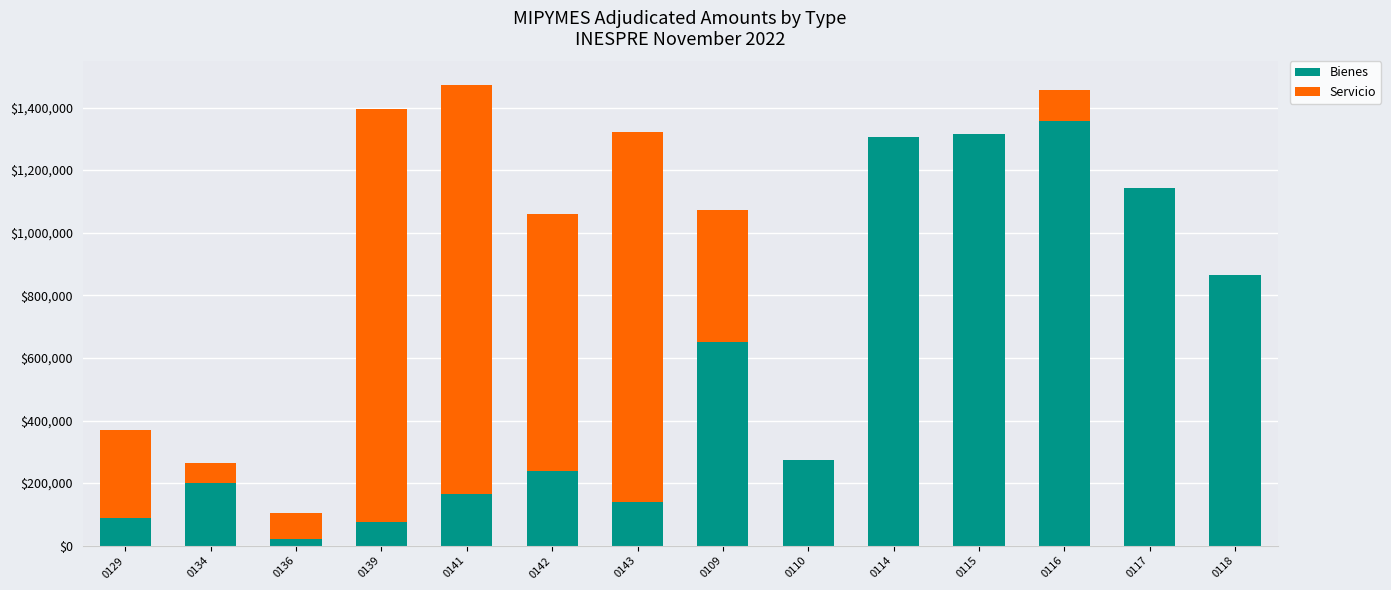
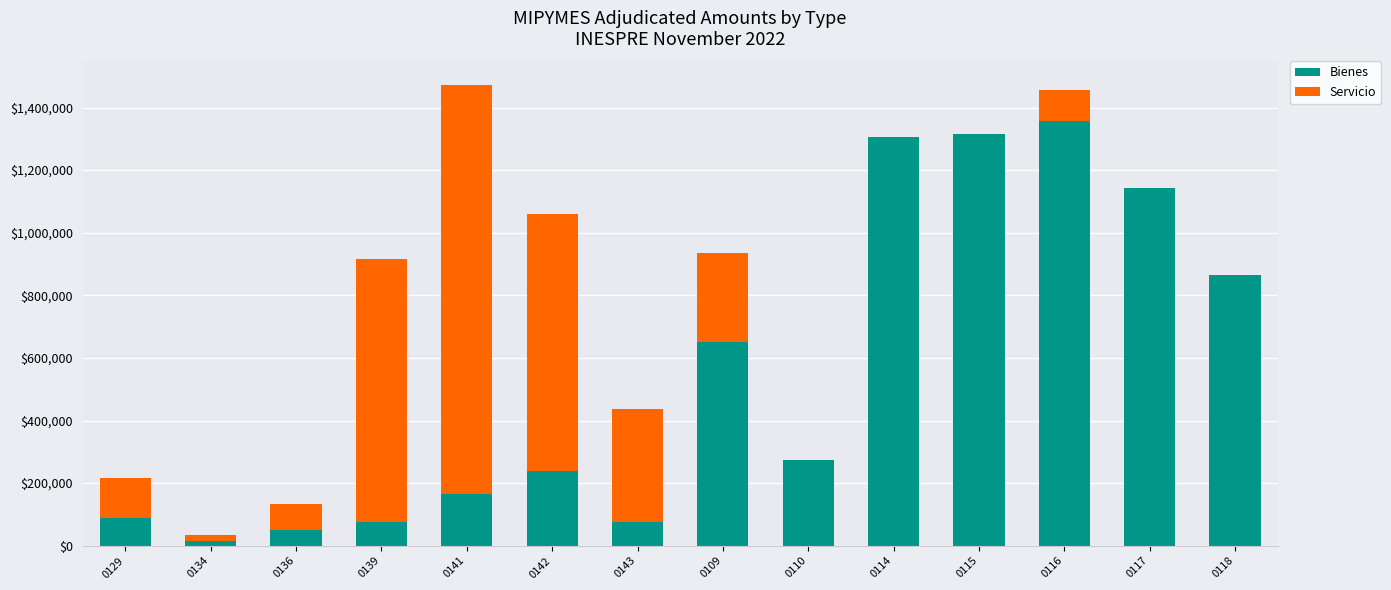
Servicio, 0129: $280,000 -> $130,000
Bienes, 0134: $200,000 -> $10,000
Servicio, 0134: $60,000 -> $20,000
Bienes, 0136: $20,000 -> $50,000
Servicio, 0139: $1,320,000 -> $840,000
Bienes, 0143: $140,000 -> $80,000
Servicio, 0143: $1,180,000 -> $360,000
Servicio, 0109: $420,000 -> $280,000
